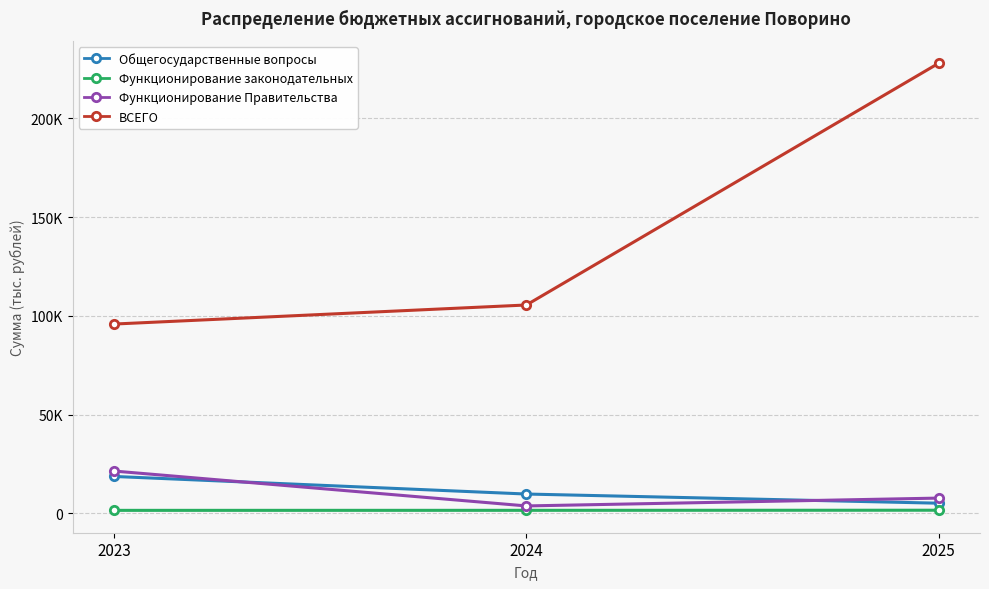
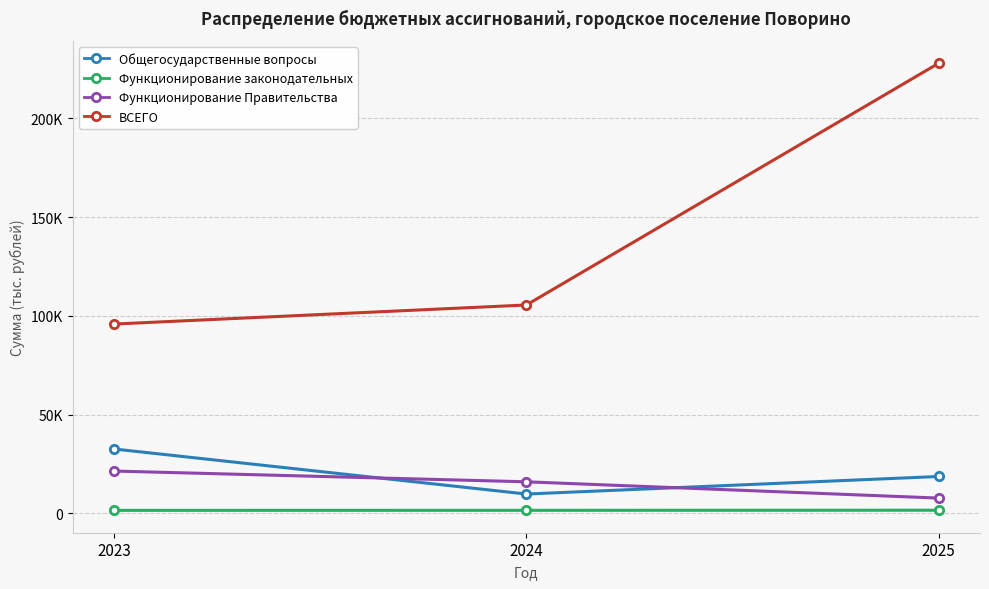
Общегосударственные вопросы, 2023: 19000 -> 33000
Функционирование Правительства, 2024: 4000 -> 16000
Общегосударственные вопросы, 2025: 5000 -> 19000
